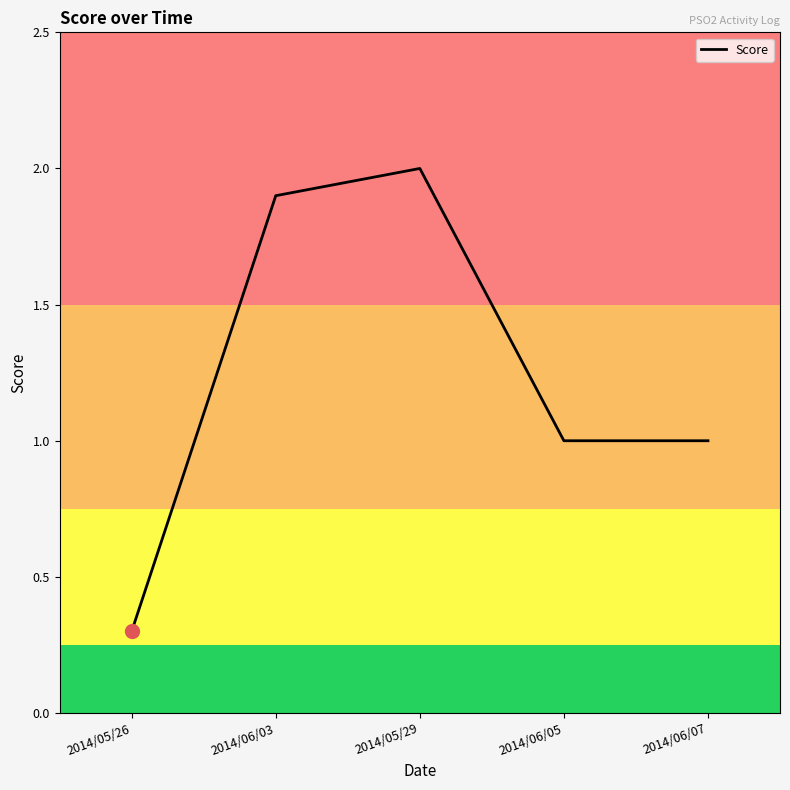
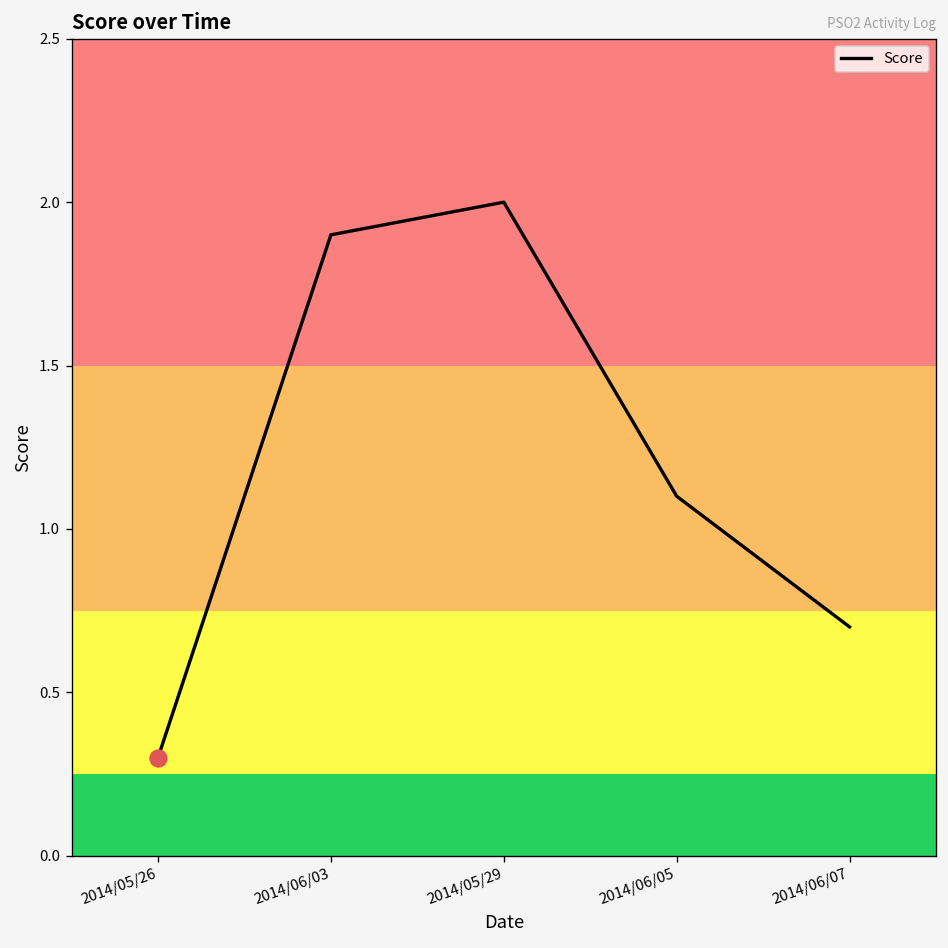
Score, 2014/06/05: 1.0 -> 1.1
Score, 2014/06/07: 1.0 -> 0.7
